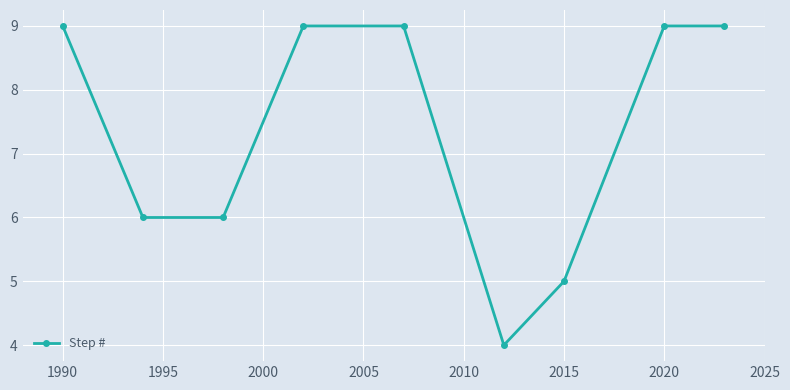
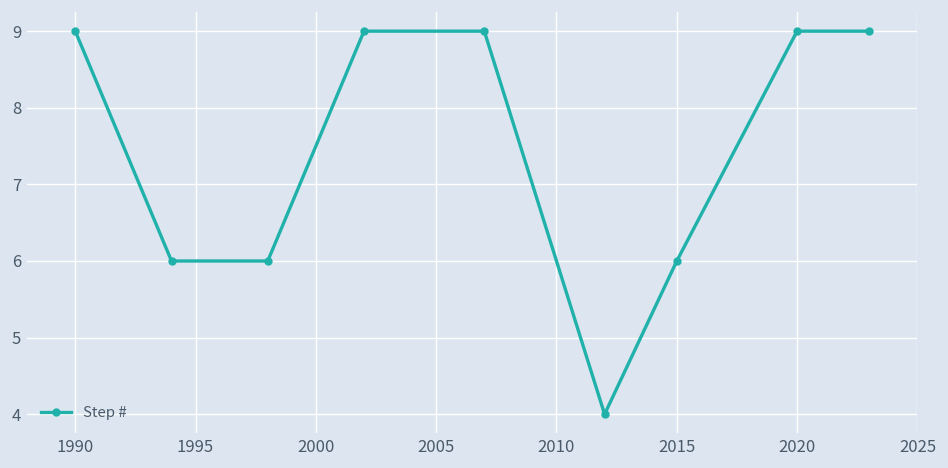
2015: 5 -> 6
